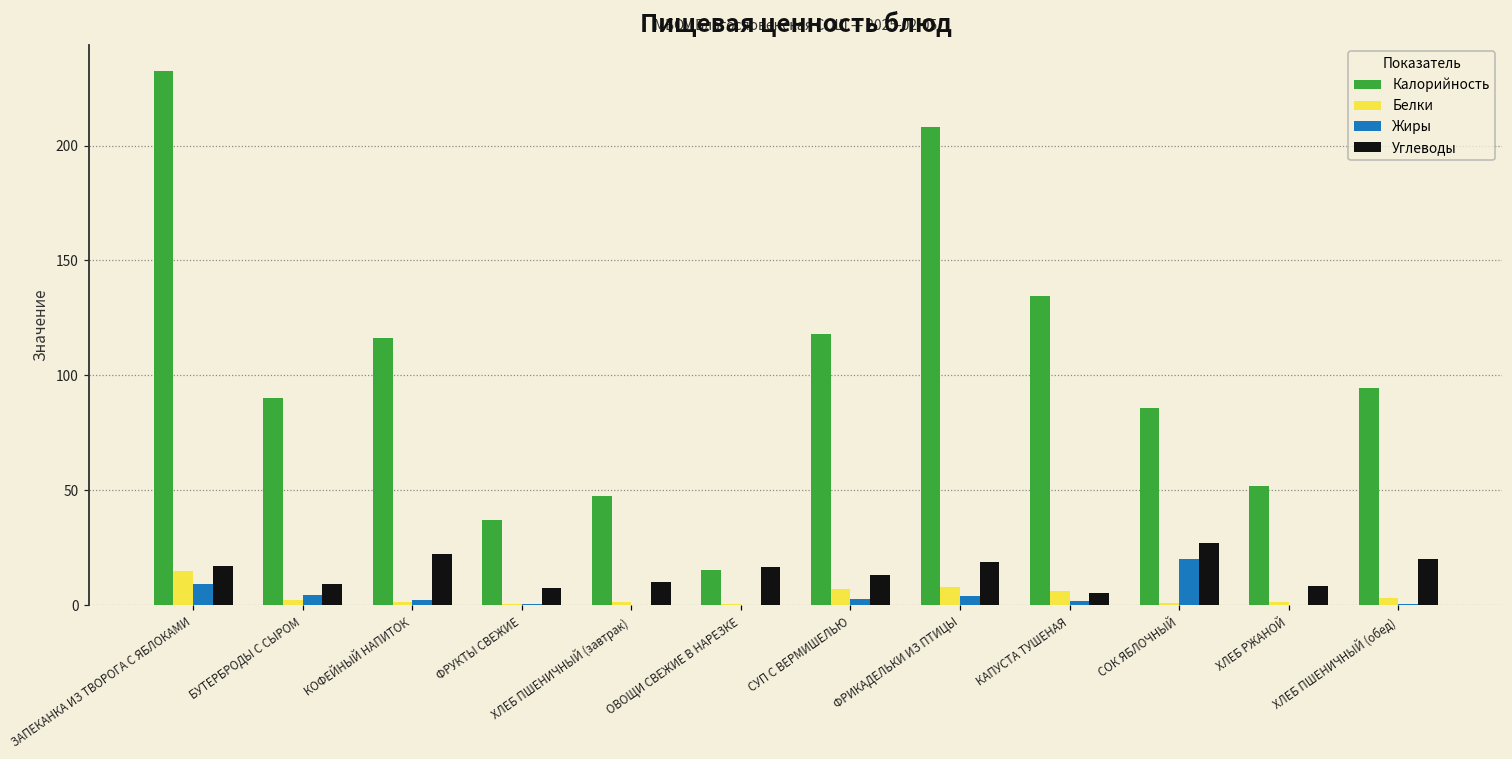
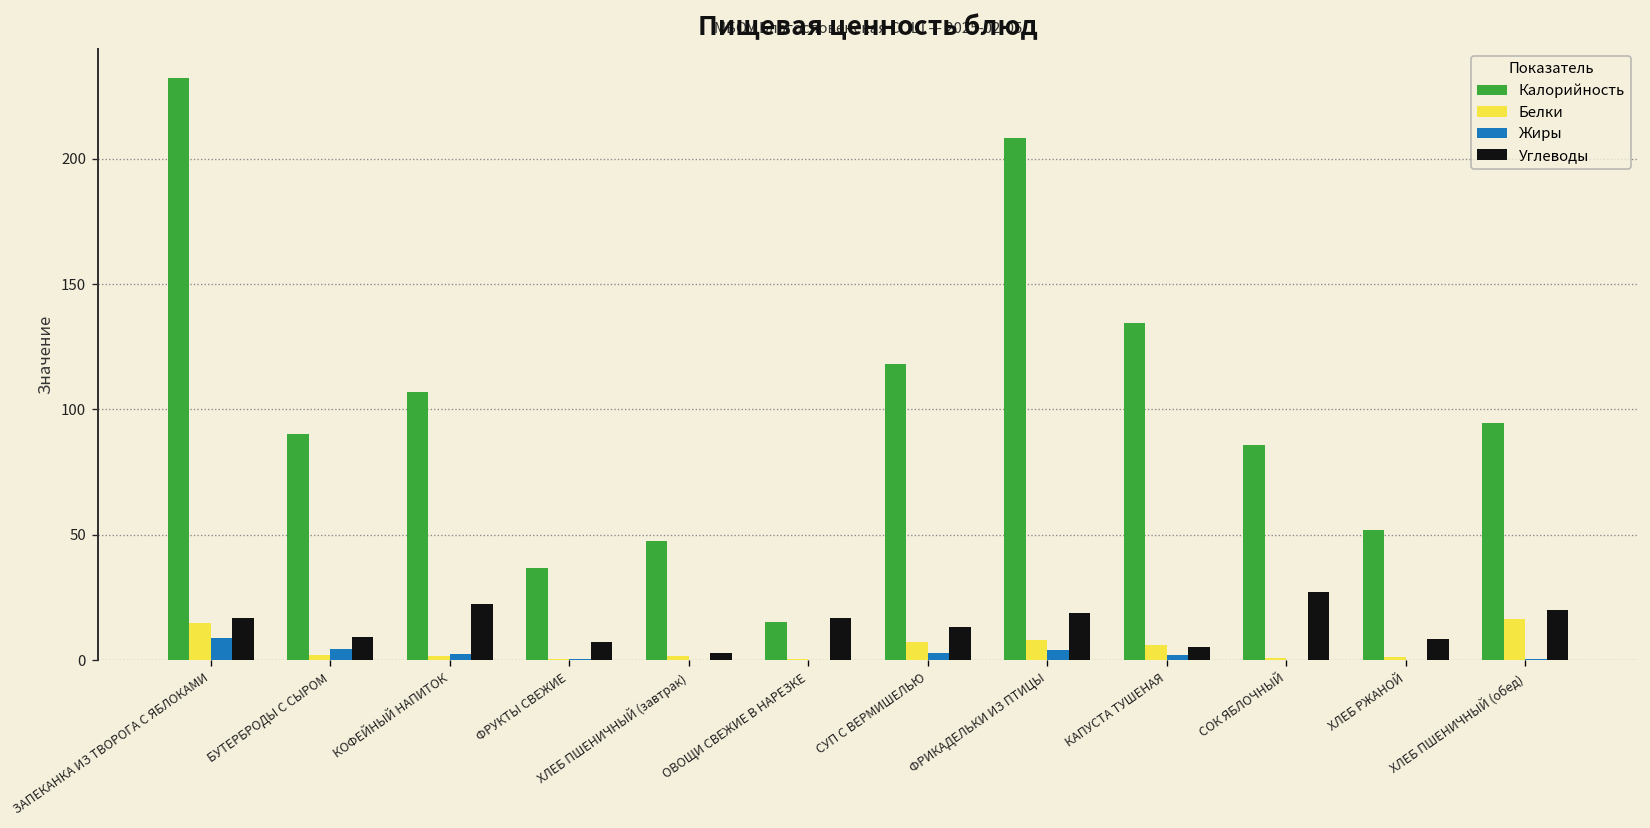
Калорийность, КОФЕЙНЫЙ НАПИТОК: 116 -> 107
Углеводы, ХЛЕБ ПШЕНИЧНЫЙ (завтрак): 10 -> 3
Жиры, СОК ЯБЛОЧНЫЙ: 20 -> 0
Белки, ХЛЕБ ПШЕНИЧНЫЙ (обед): 3 -> 16
